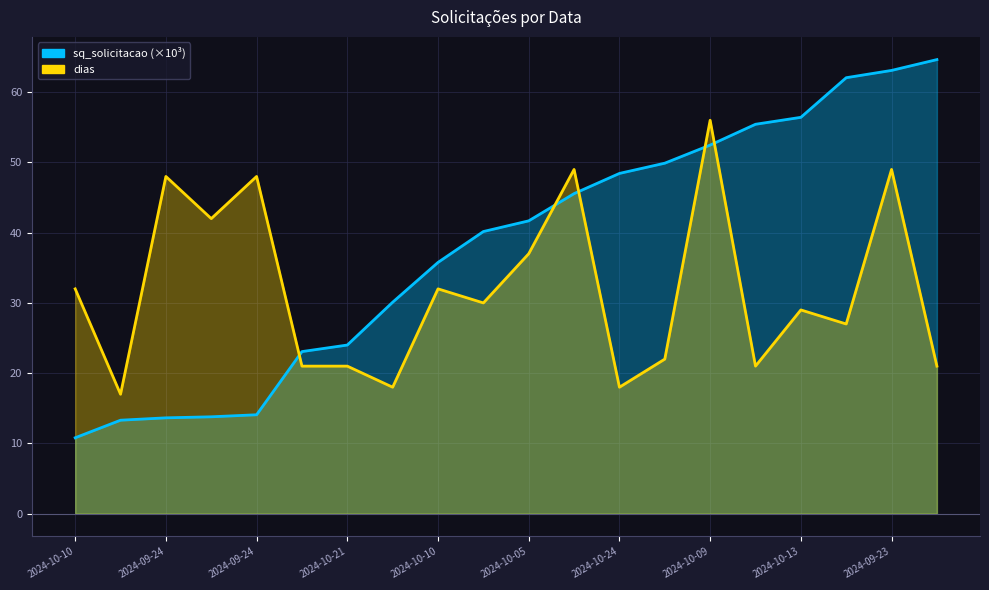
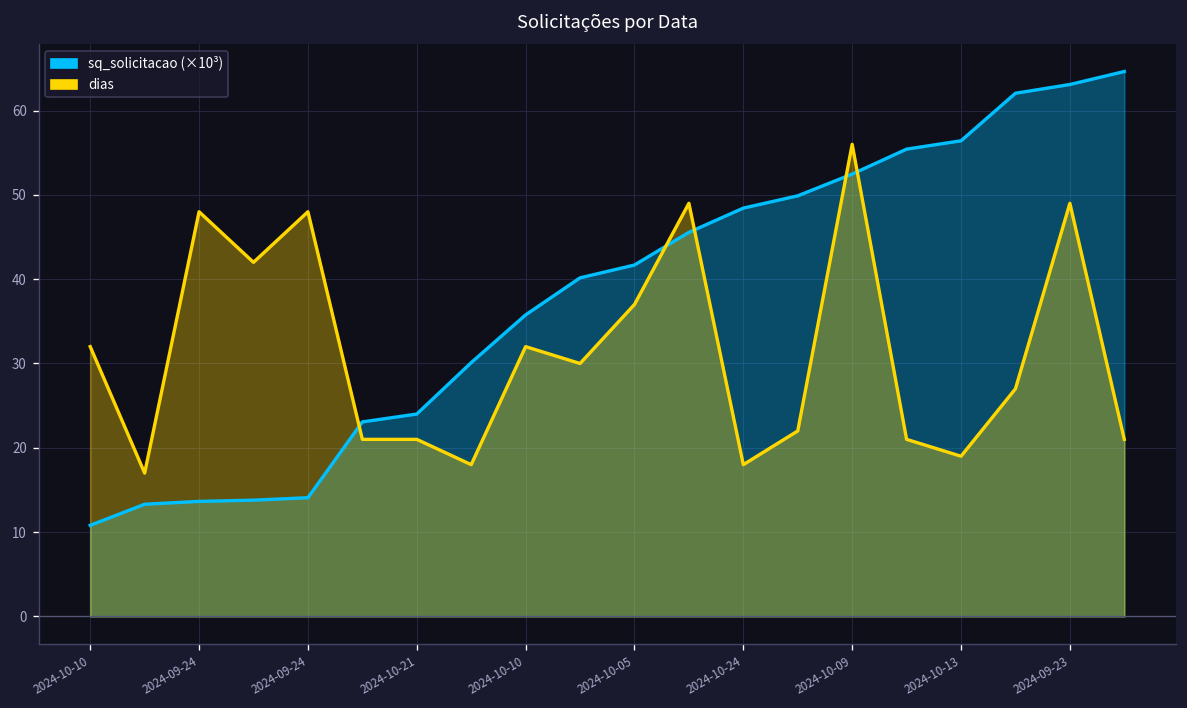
dias, 2024-10-13: 29 -> 19
